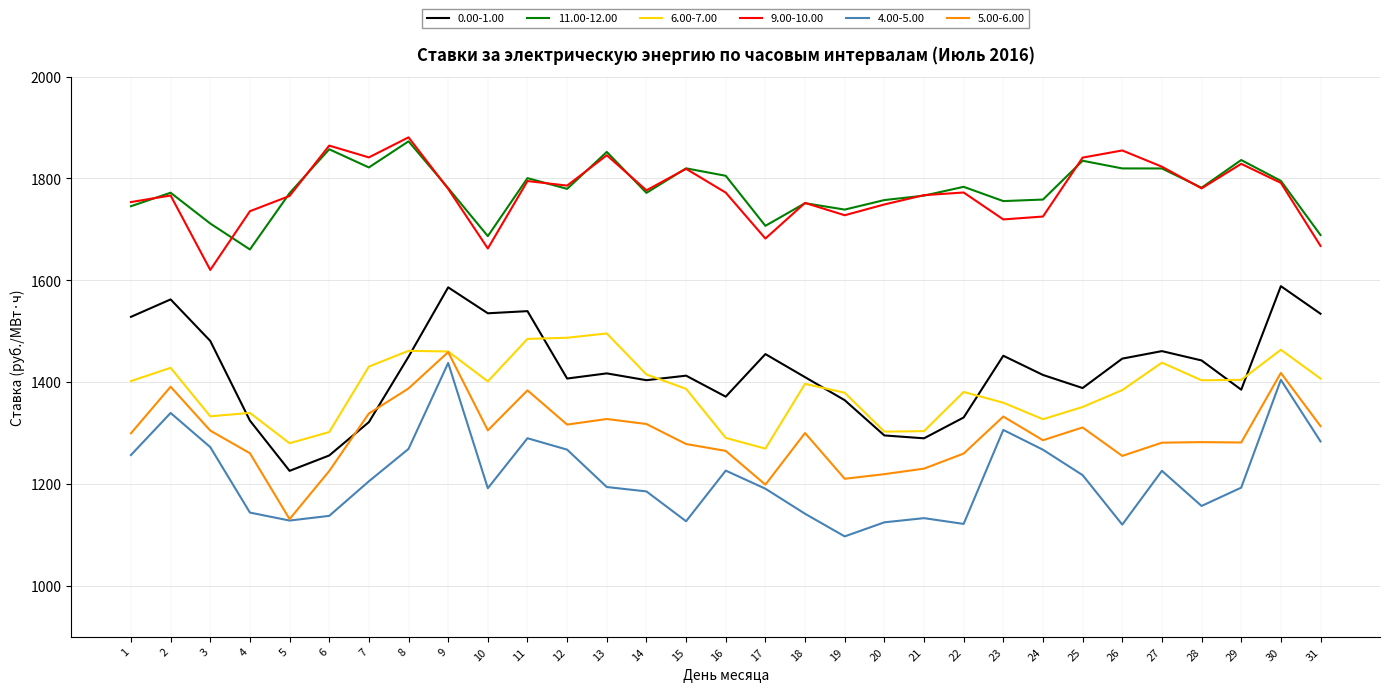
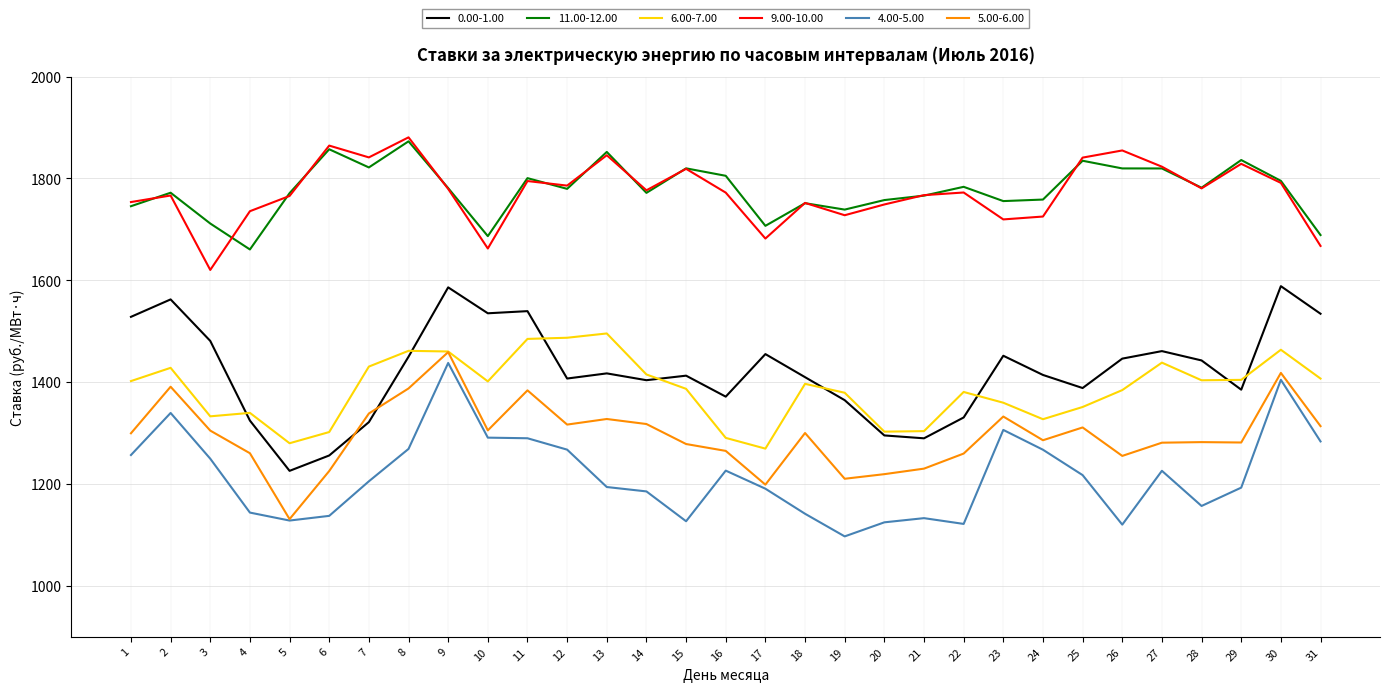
4.00-5.00, 3: 1270 -> 1250
4.00-5.00, 10: 1190 -> 1290
